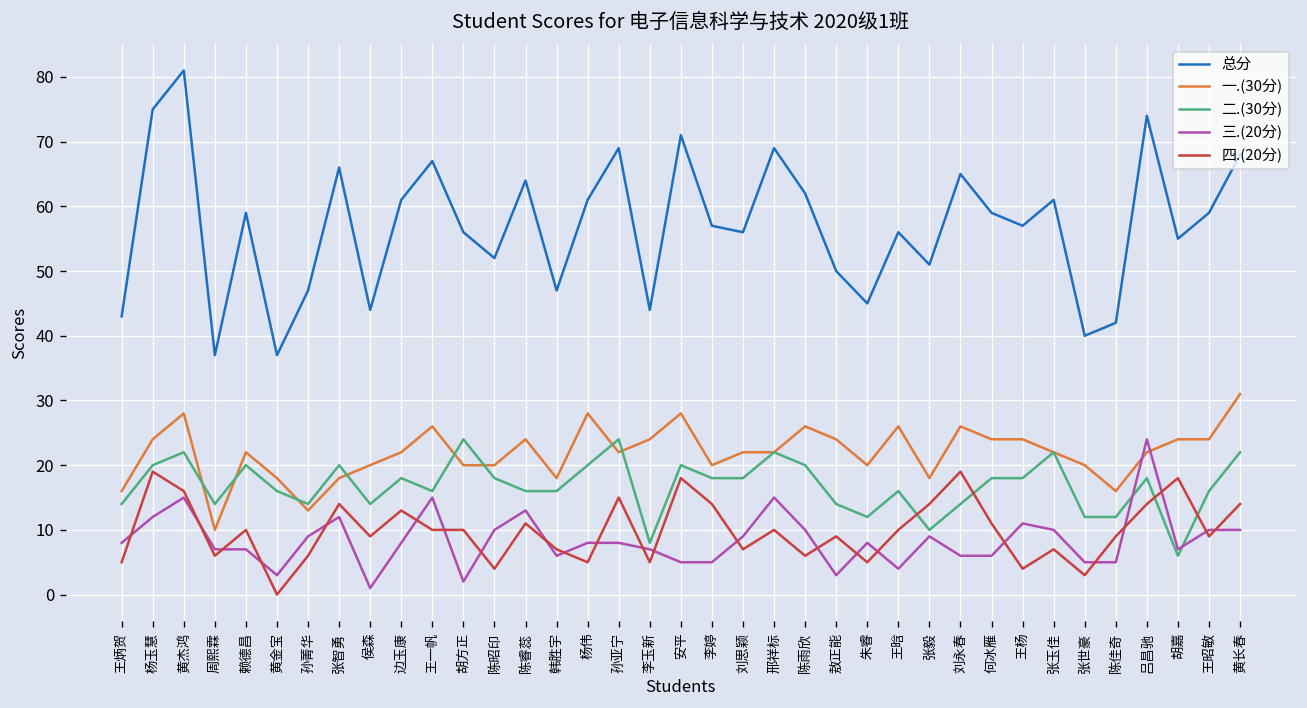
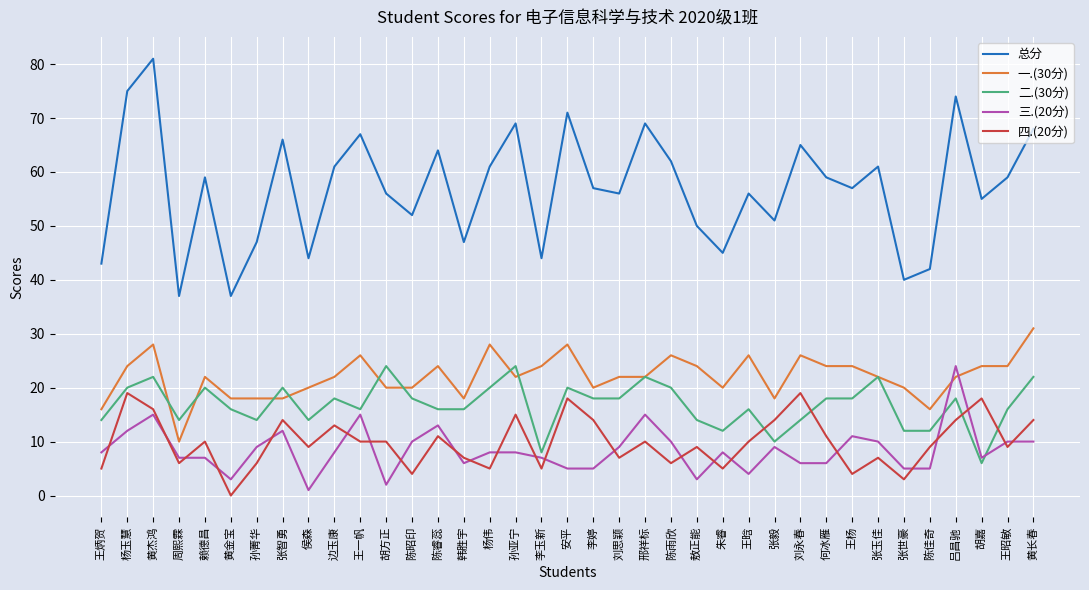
一.(30分), 孙菁华: 13 -> 18
